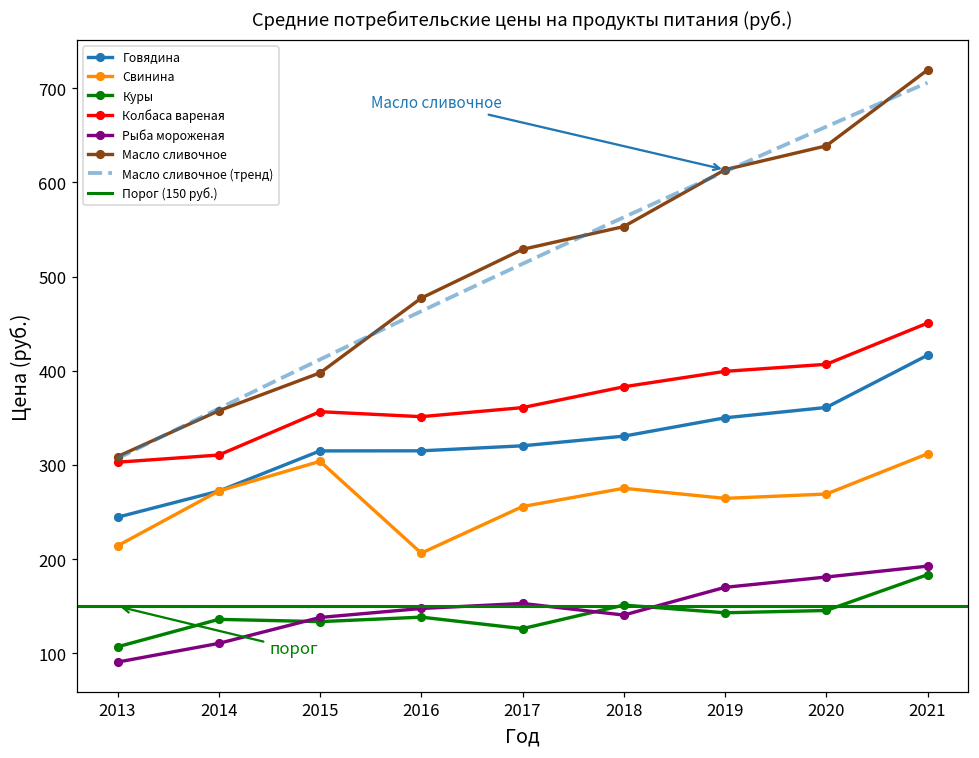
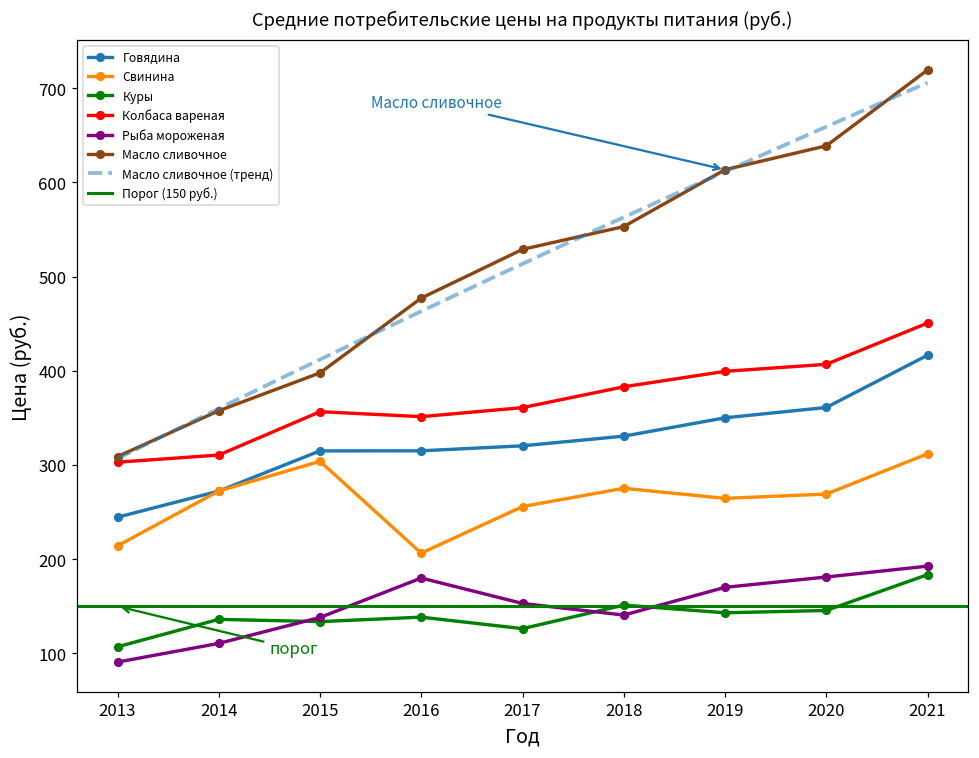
Рыба мороженая, 2016: 150 -> 180
